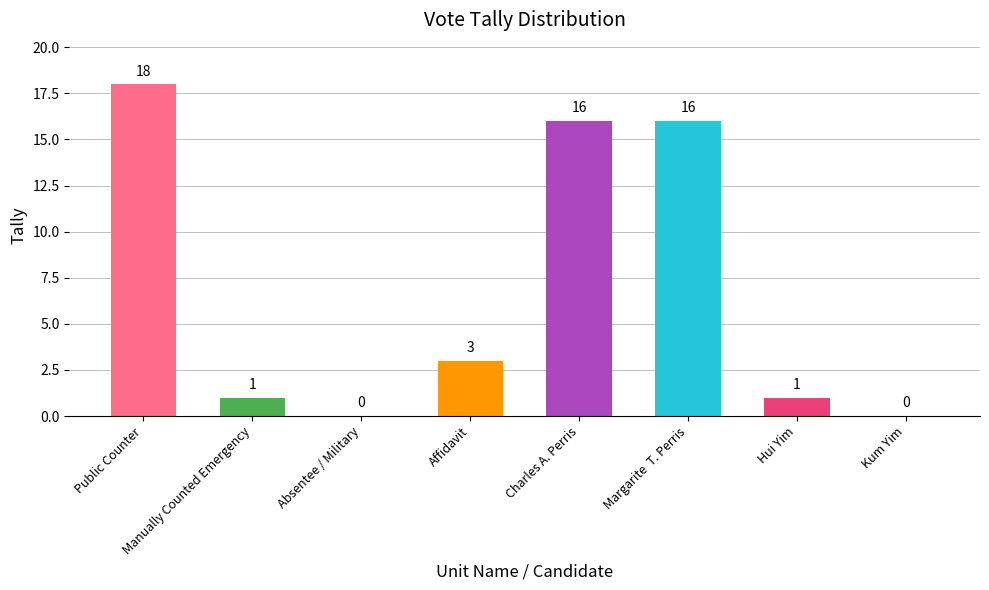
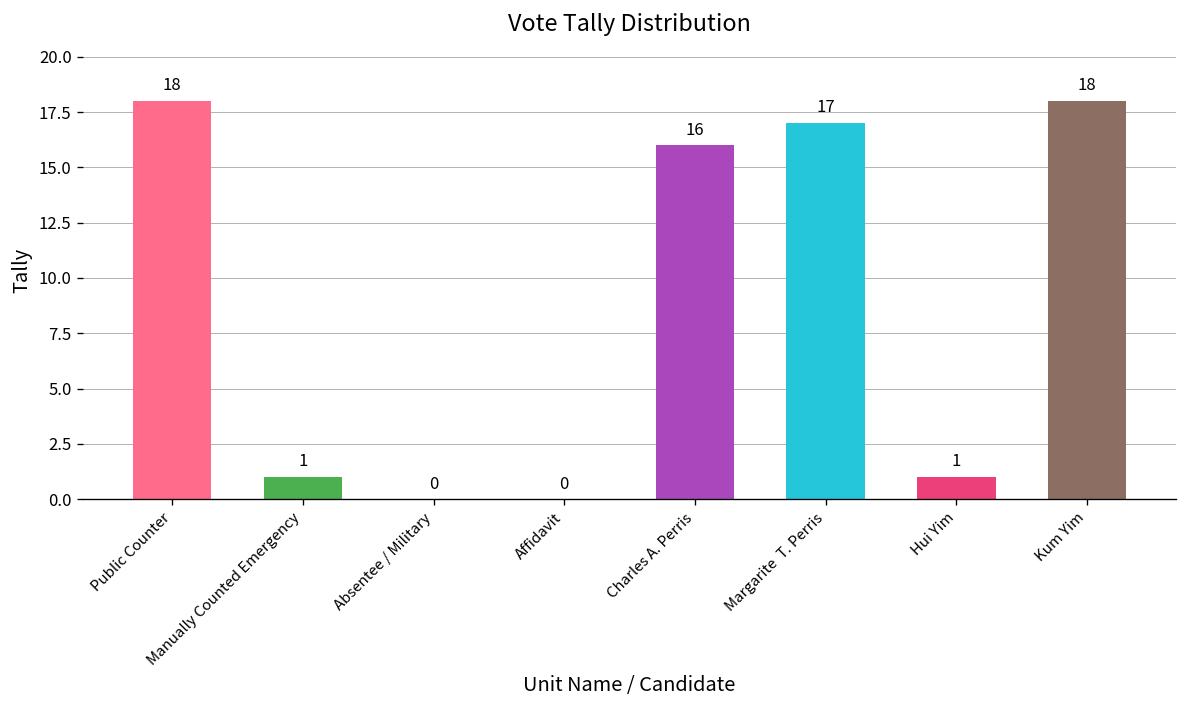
Affidavit: 3 -> 0
Margarite T. Perris: 16 -> 17
Kum Yim: 0 -> 18
